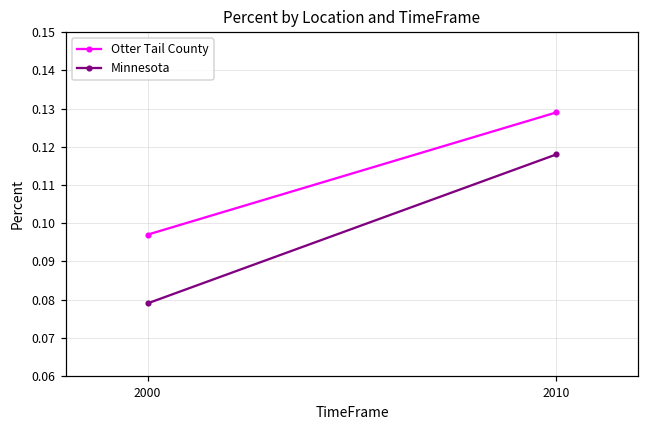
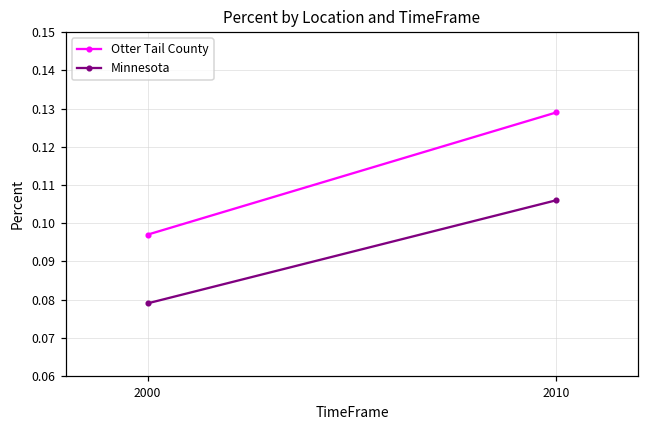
Minnesota, 2010: 0.118 -> 0.106
